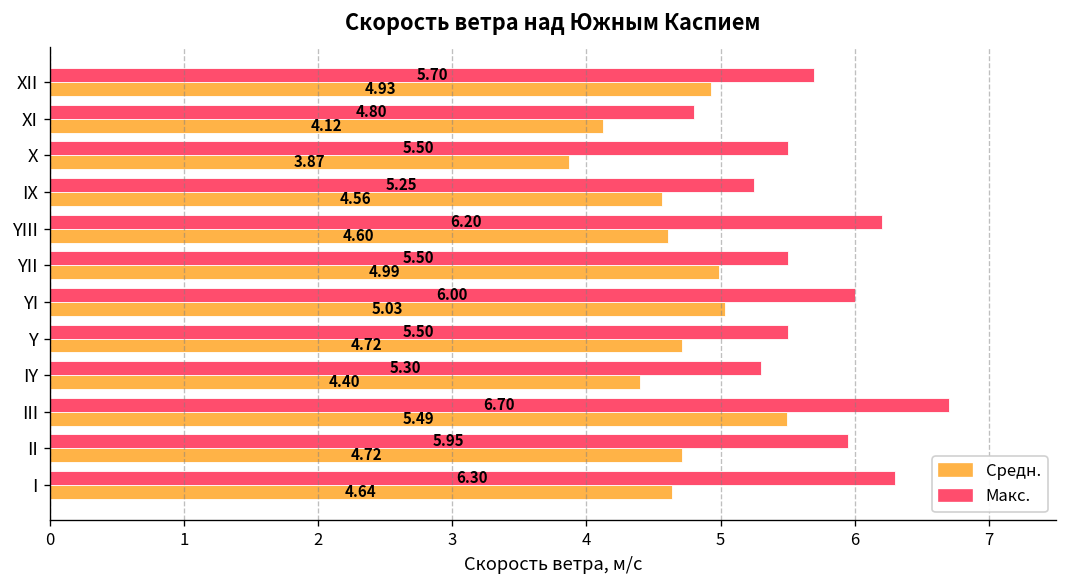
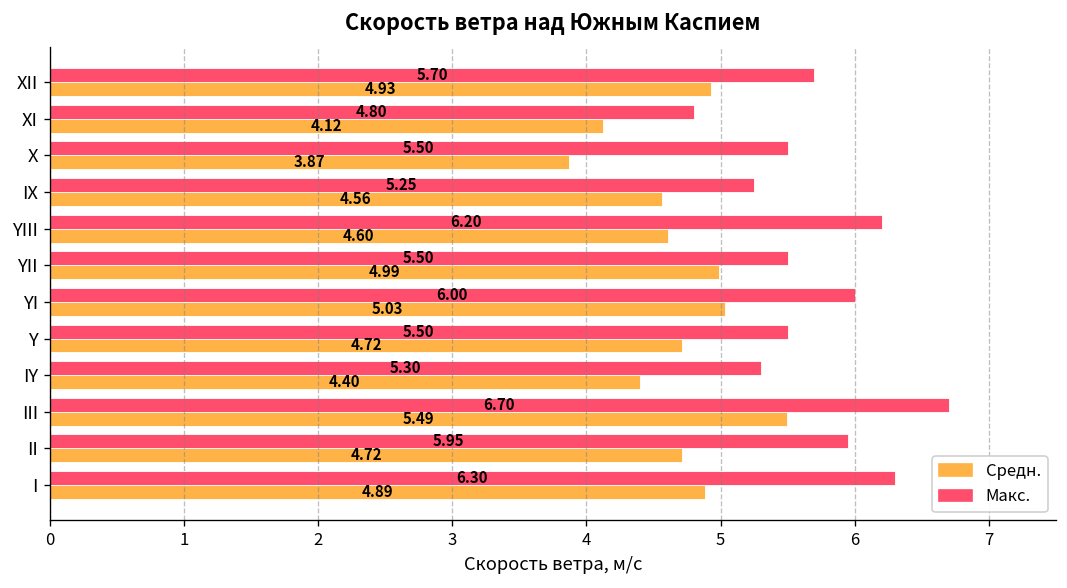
Средн., I: 4.64 -> 4.89
